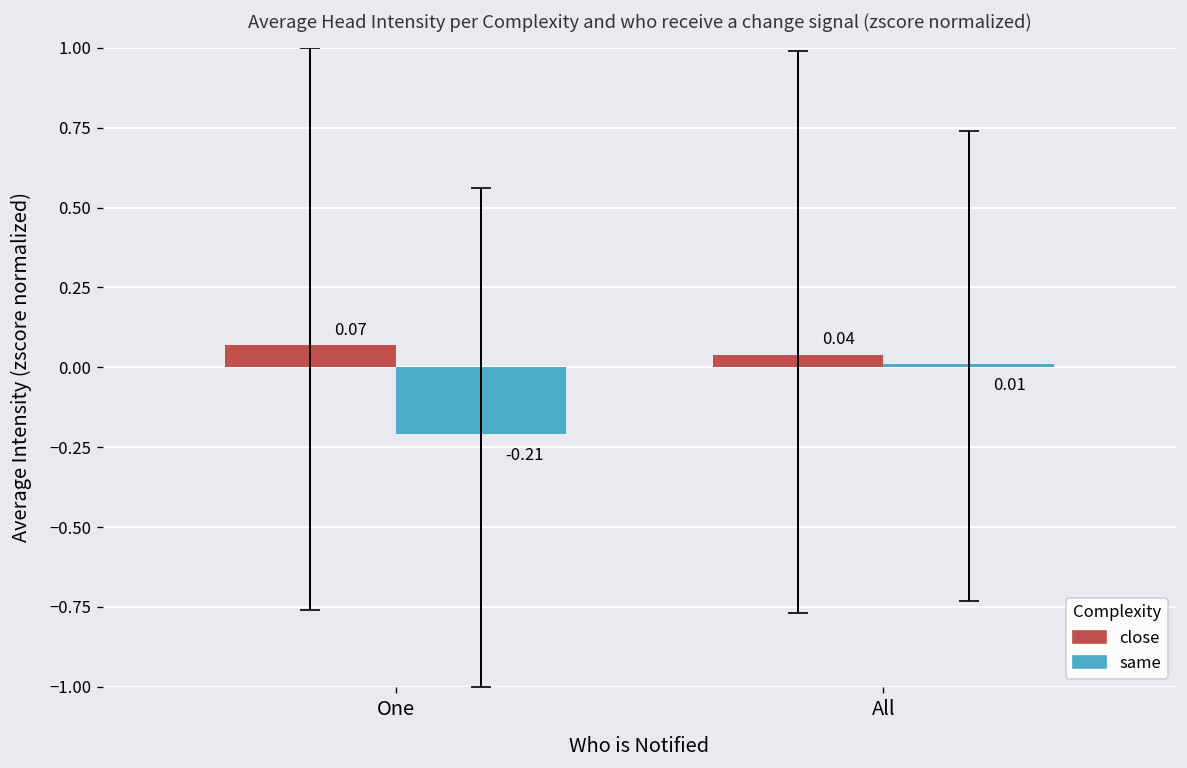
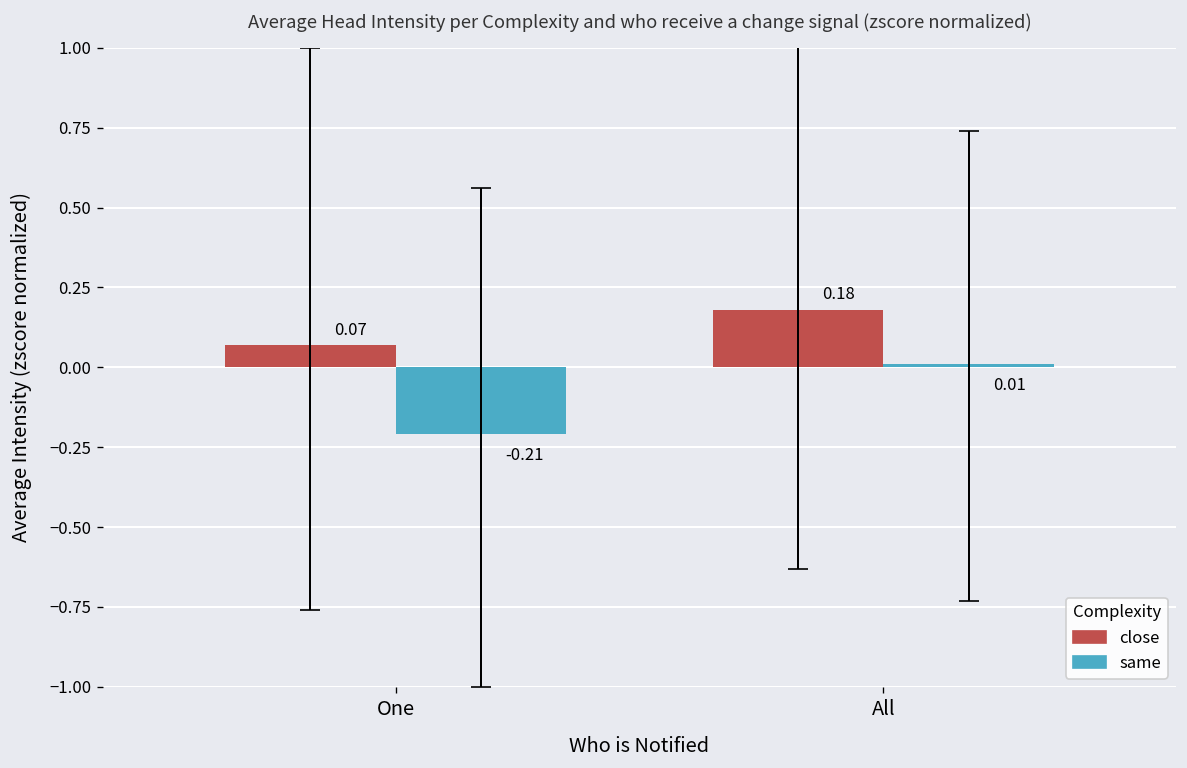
close, All: 0.04 -> 0.18
